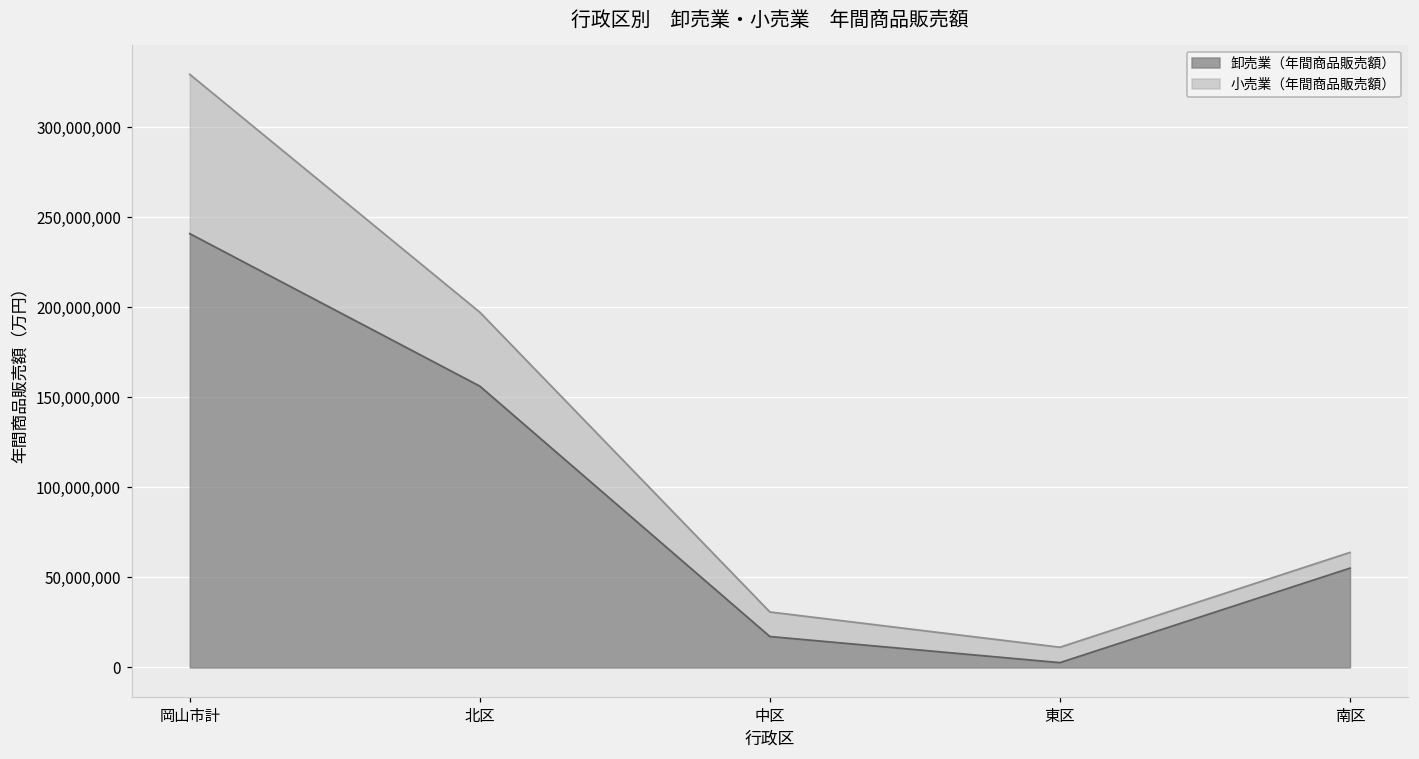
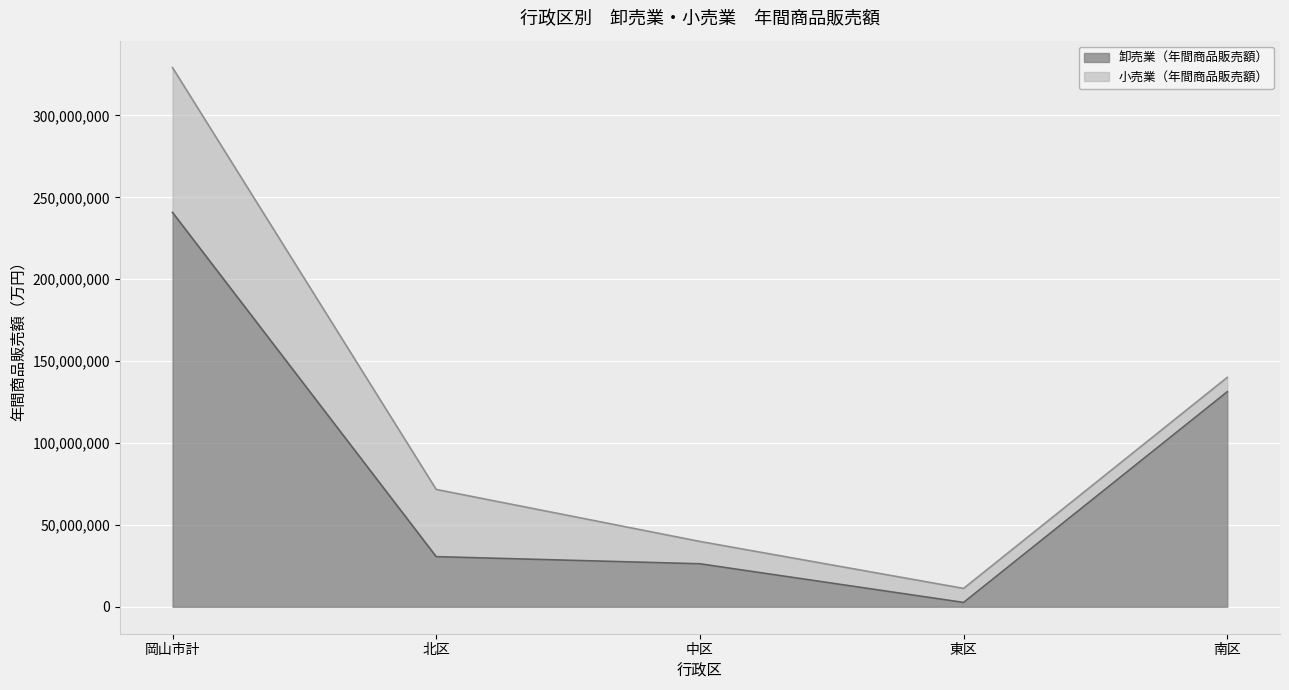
卸売業（年間商品販売額）, 北区: 156,000,000 -> 31,000,000
卸売業（年間商品販売額）, 中区: 17,000,000 -> 26,000,000
卸売業（年間商品販売額）, 南区: 55,000,000 -> 131,000,000
